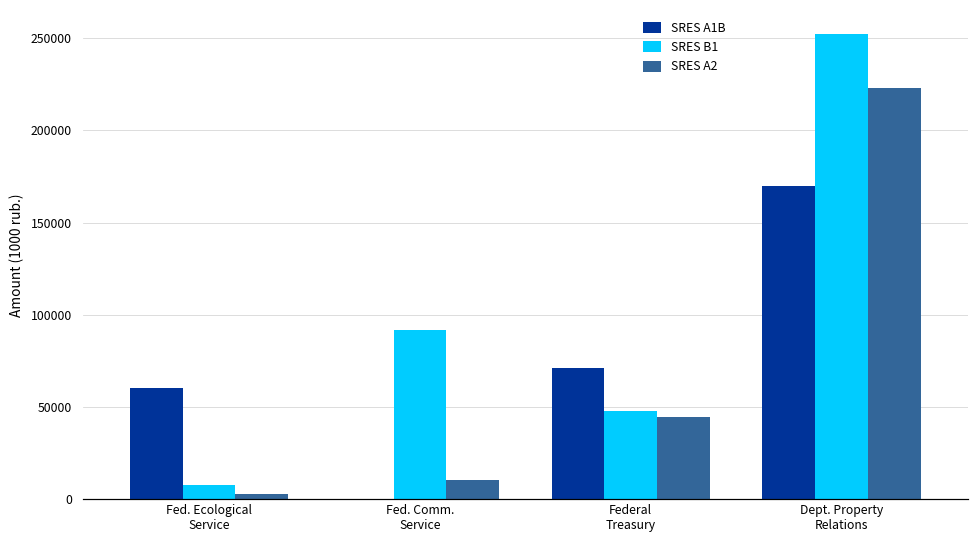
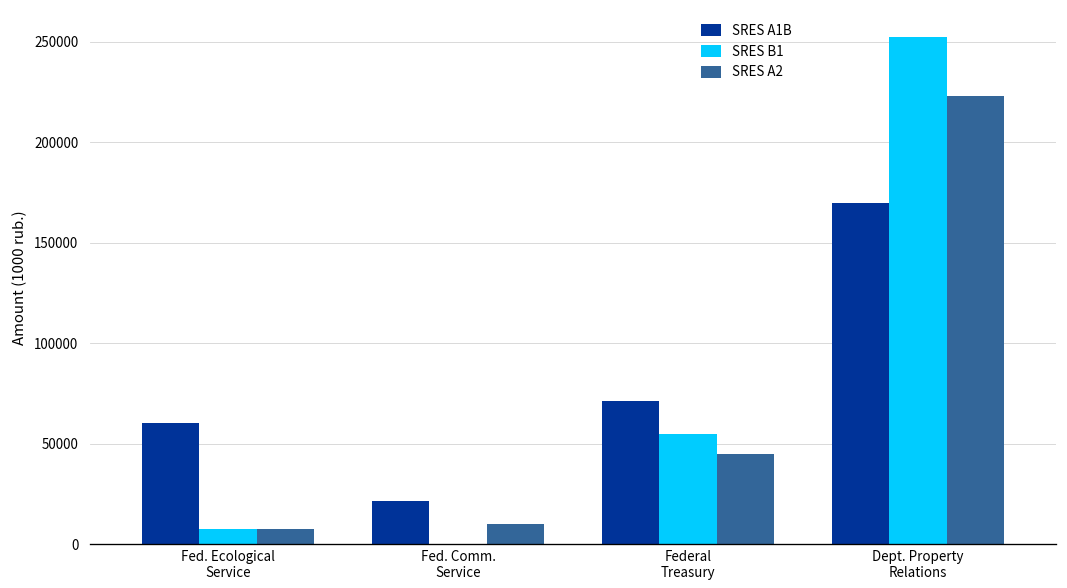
SRES A2, Fed. Ecological Service: 3000 -> 8000
SRES A1B, Fed. Comm. Service: 0 -> 21000
SRES B1, Fed. Comm. Service: 92000 -> 0
SRES B1, Federal Treasury: 48000 -> 55000
